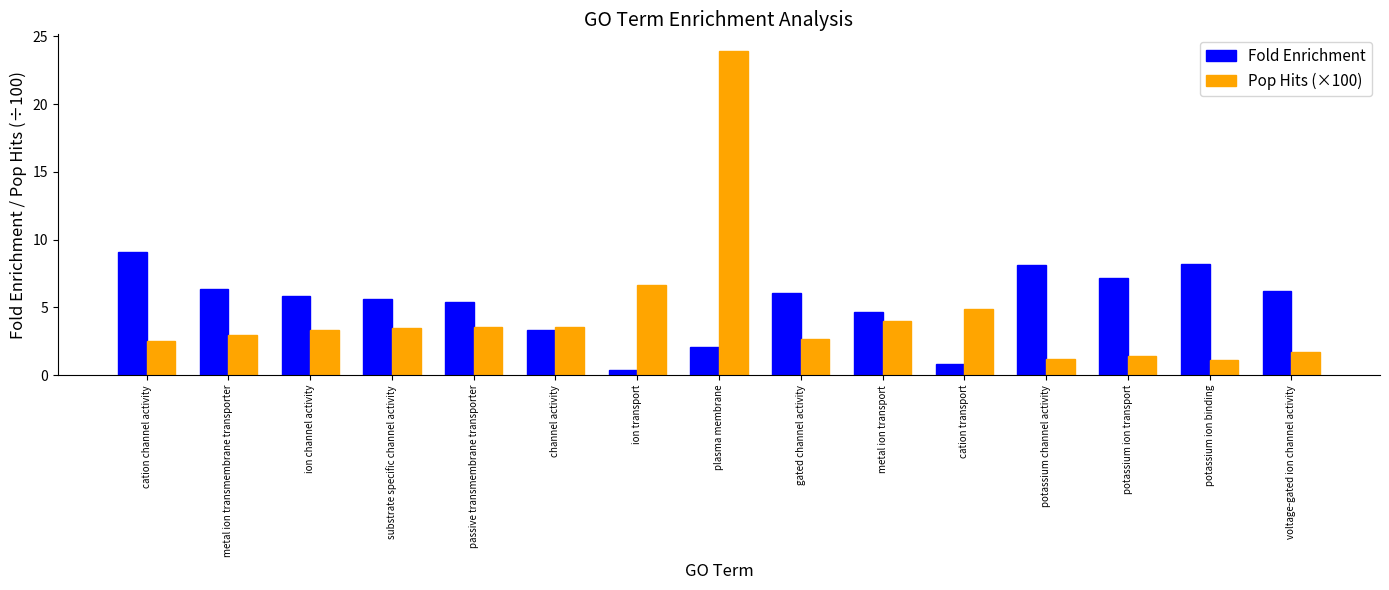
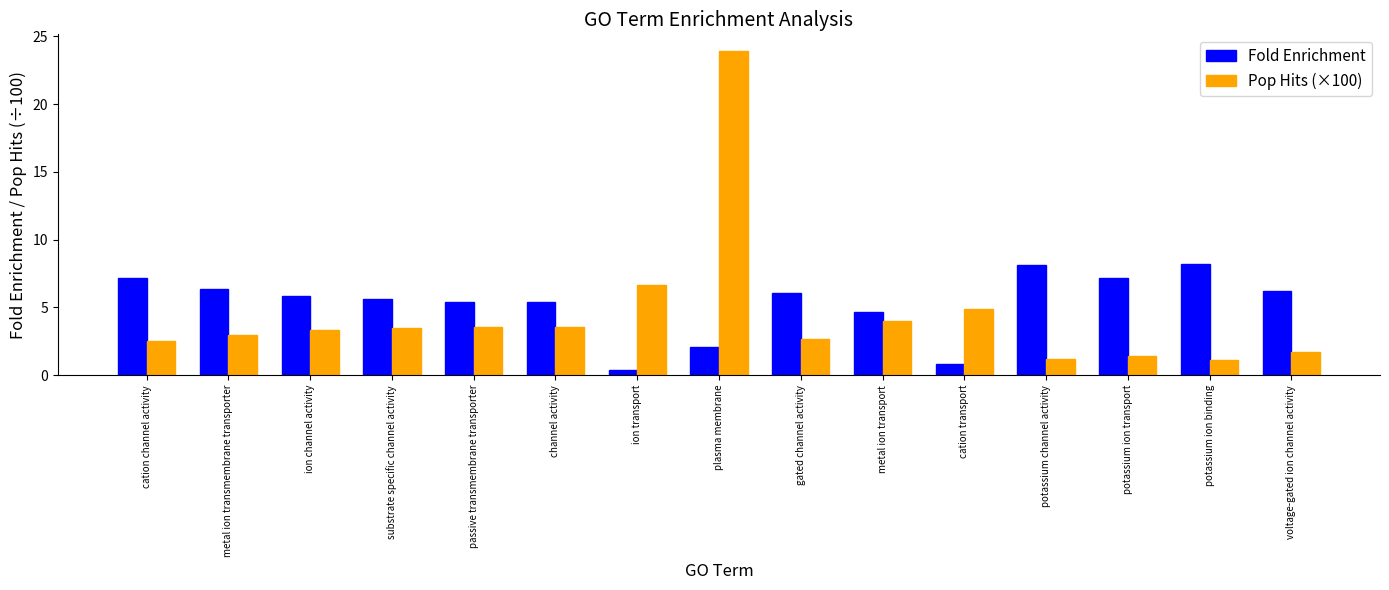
Fold Enrichment, cation channel activity: 9.1 -> 7.2
Fold Enrichment, channel activity: 3.4 -> 5.4
